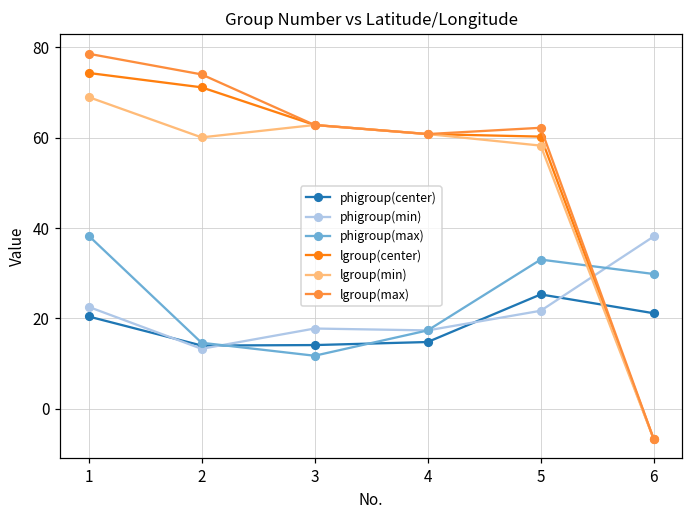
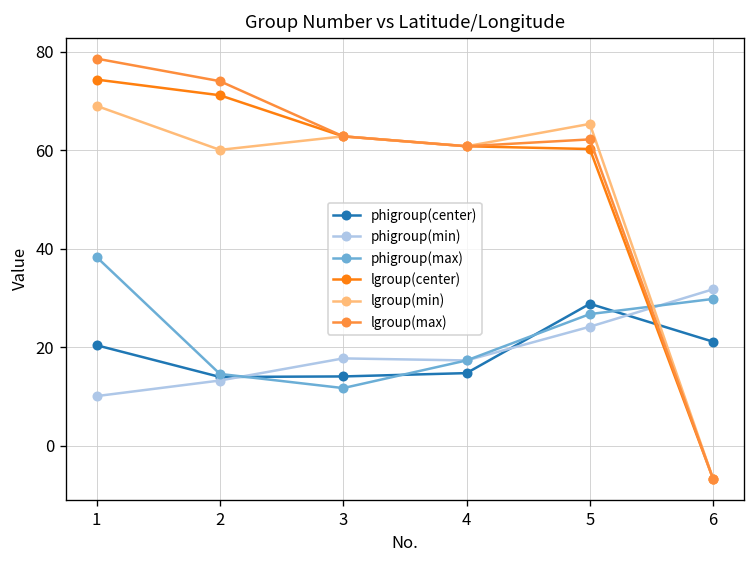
phigroup(min), 1: 23 -> 10
phigroup(center), 5: 25 -> 29
phigroup(min), 5: 22 -> 24
phigroup(max), 5: 33 -> 27
lgroup(min), 5: 58 -> 65
phigroup(min), 6: 38 -> 32
